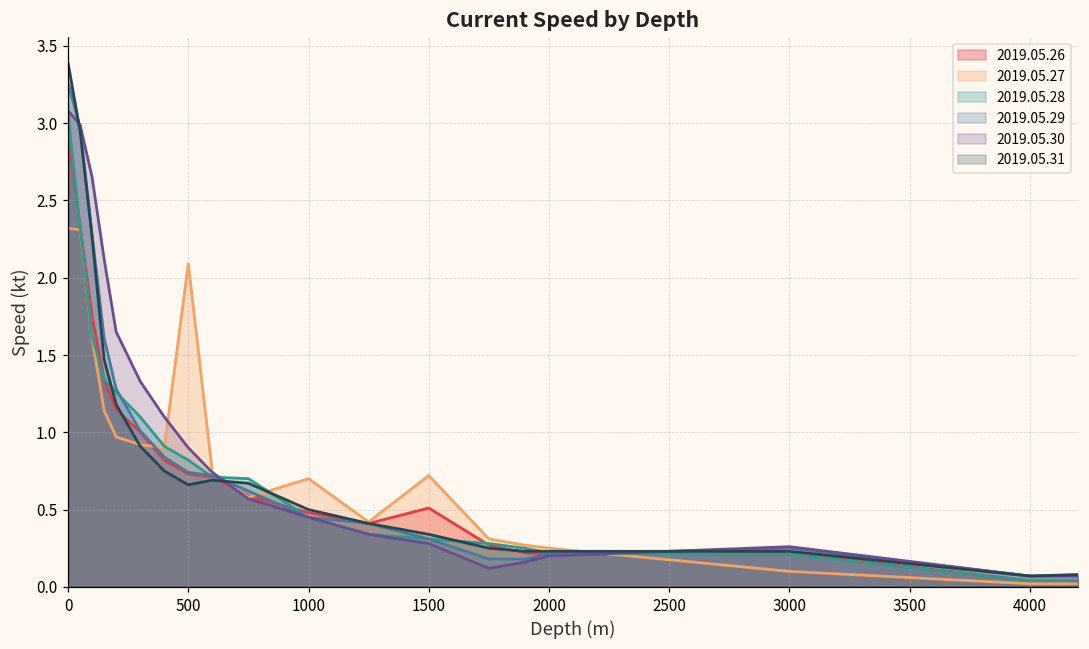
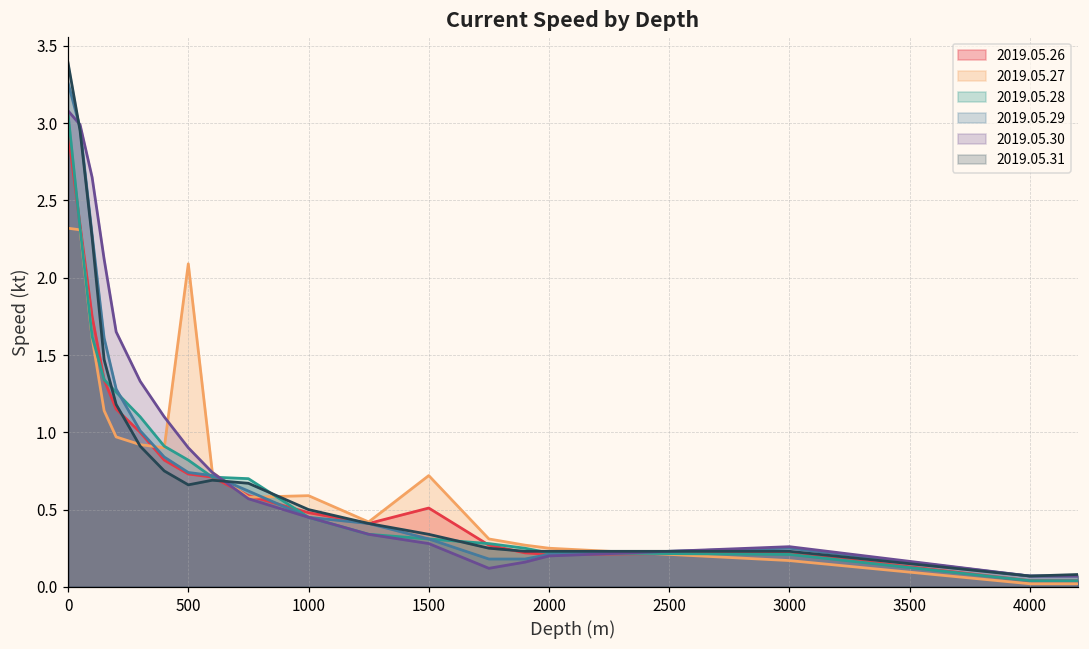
2019.05.27, 1000: 0.70 -> 0.59
2019.05.27, 3000: 0.10 -> 0.17
